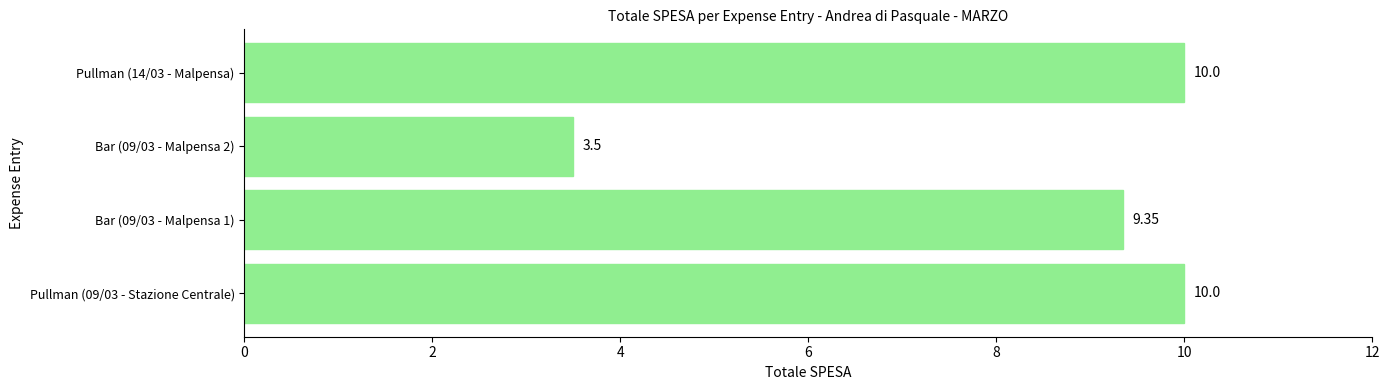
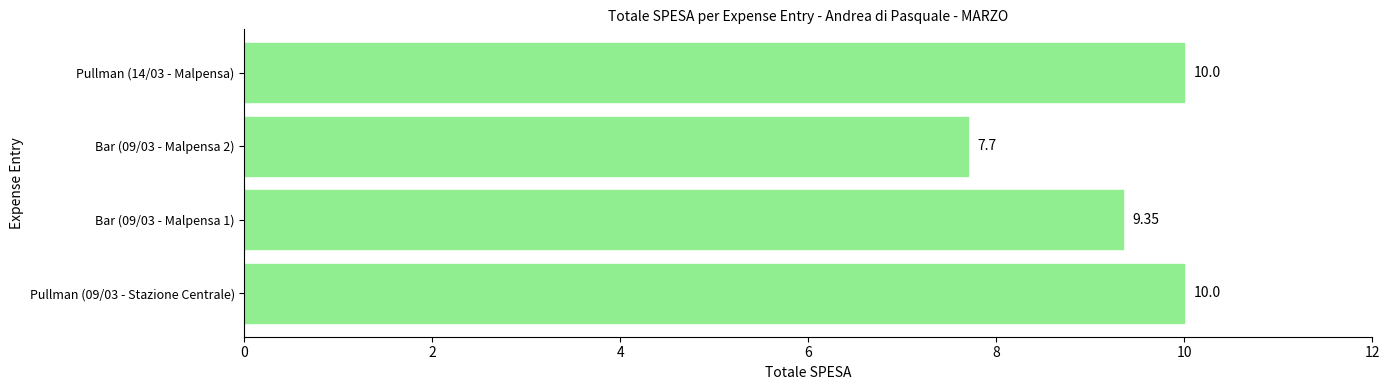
Bar (09/03 - Malpensa 2): 3.5 -> 7.7
